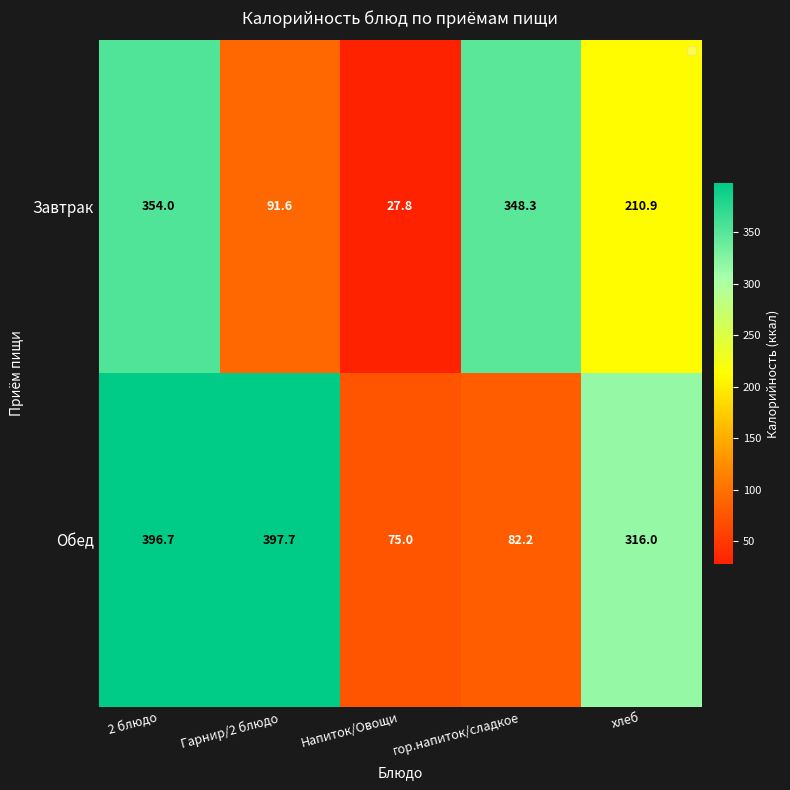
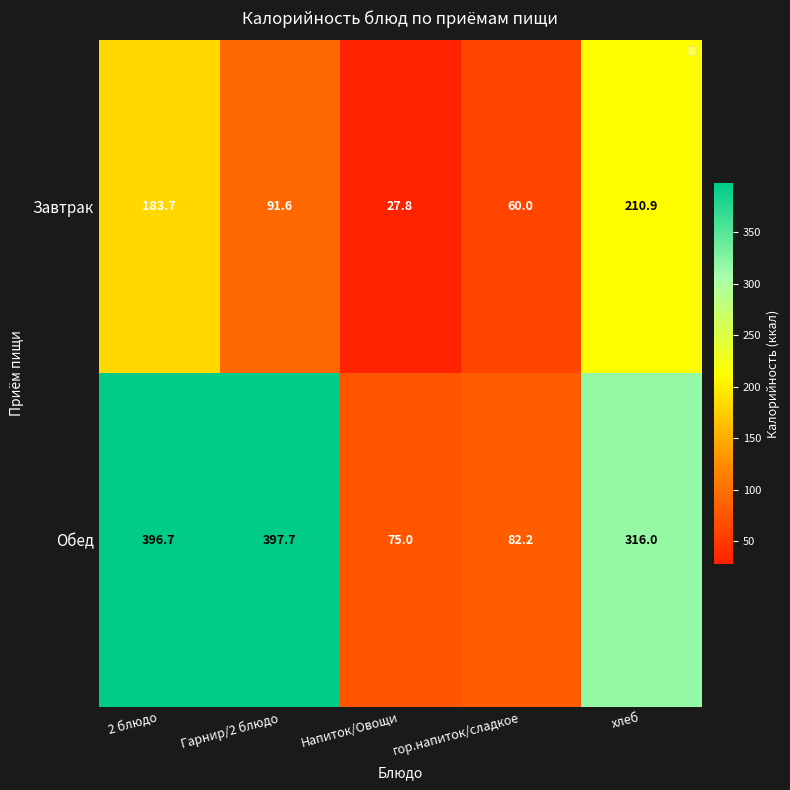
Завтрак, 2 блюдо: 354.0 -> 183.7
Завтрак, гор.напиток/сладкое: 348.3 -> 60.0
